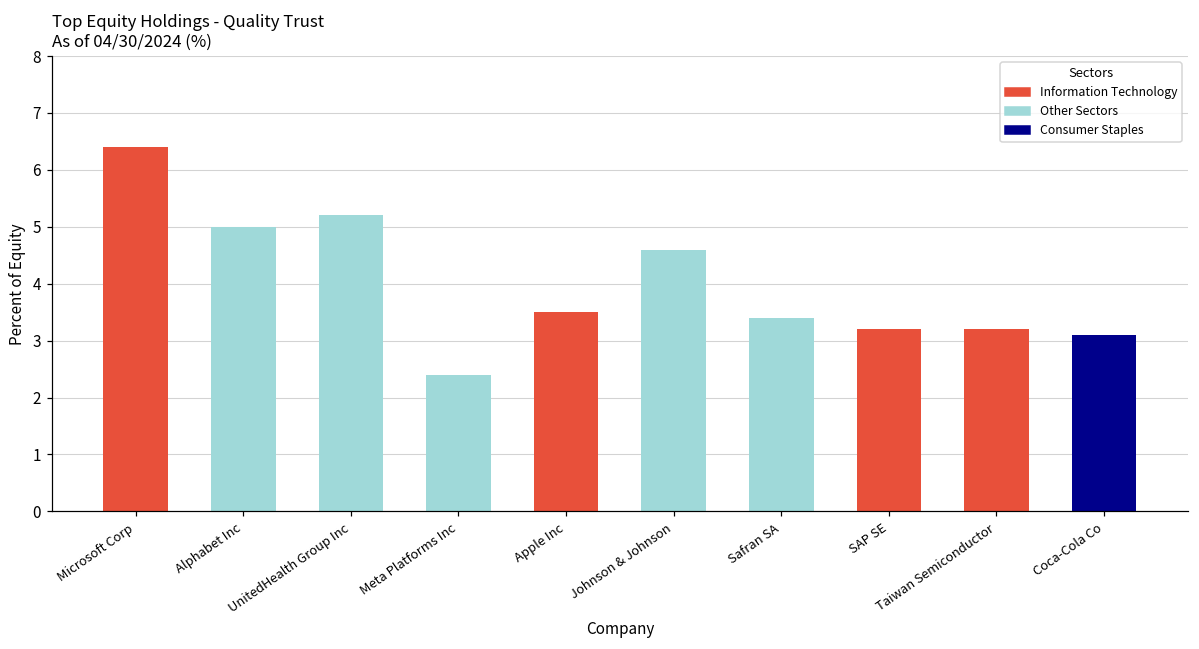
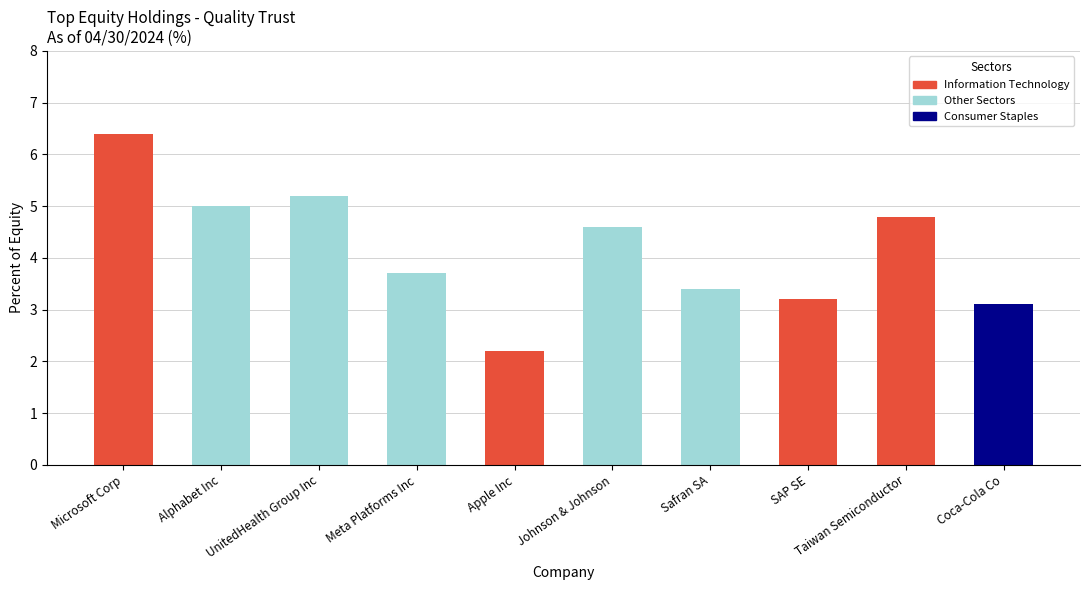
Meta Platforms Inc: 2.4 -> 3.7
Apple Inc: 3.5 -> 2.2
Taiwan Semiconductor: 3.2 -> 4.8
